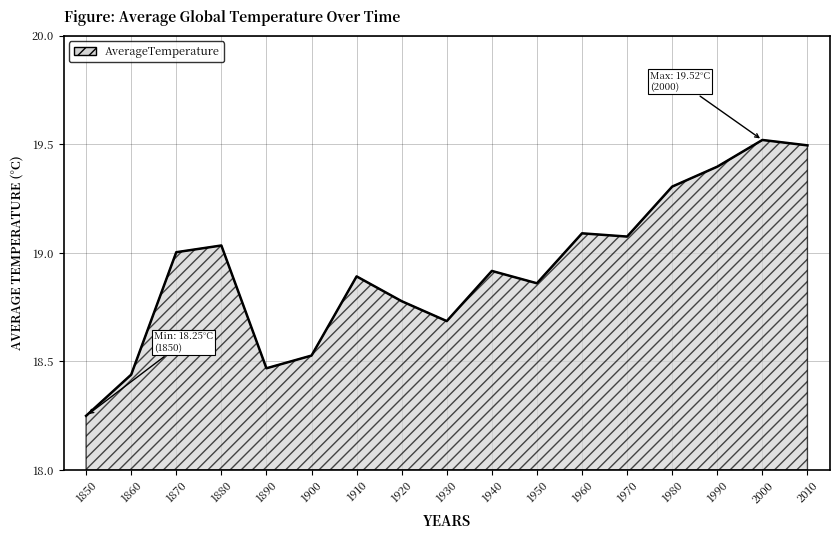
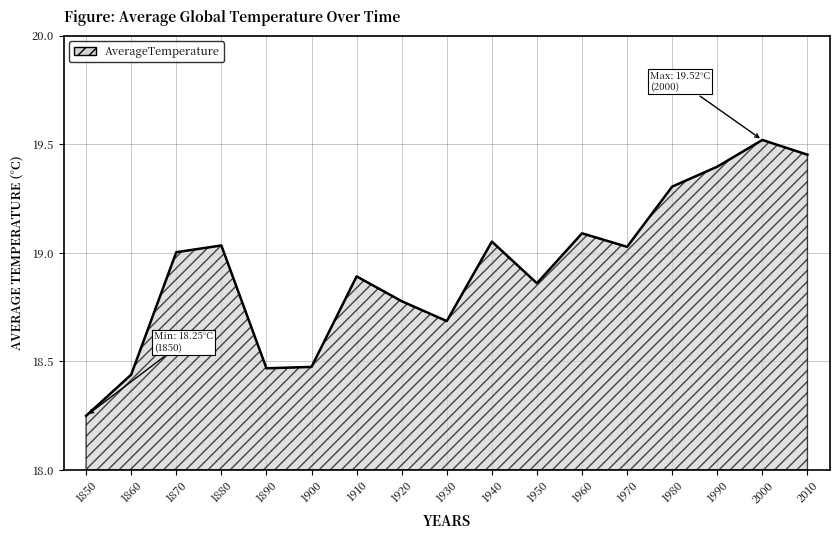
1900: 18.53 -> 18.47
1940: 18.92 -> 19.05
1970: 19.08 -> 19.03
2010: 19.50 -> 19.45
